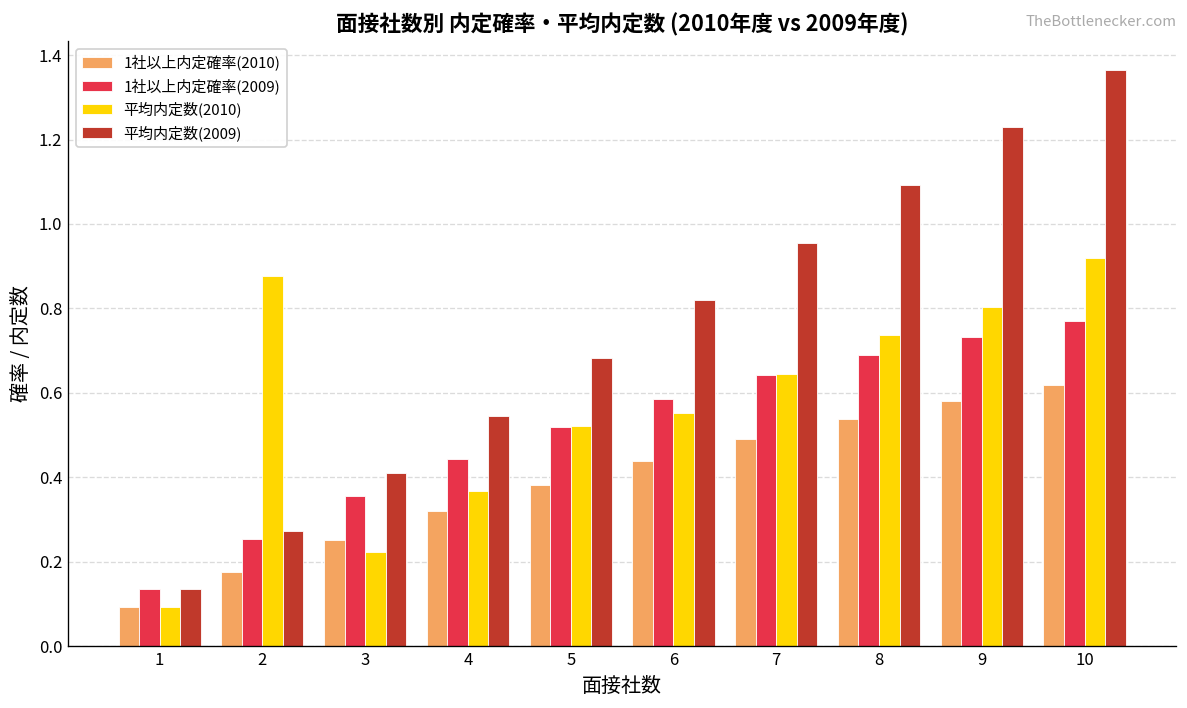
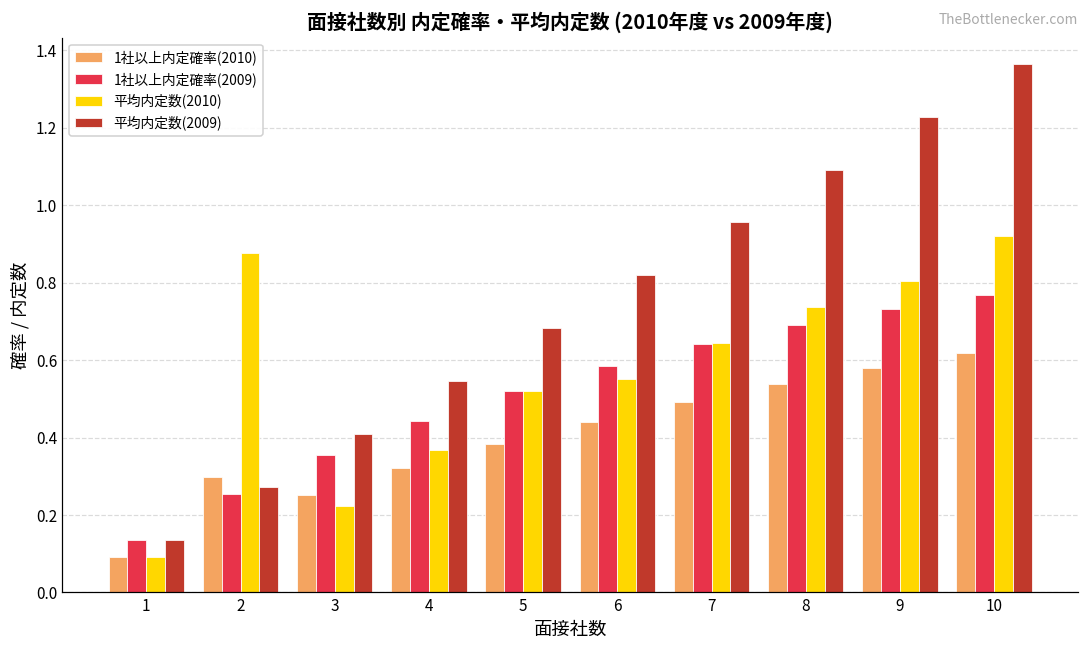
1社以上内定確率(2010), 2: 0.18 -> 0.30
